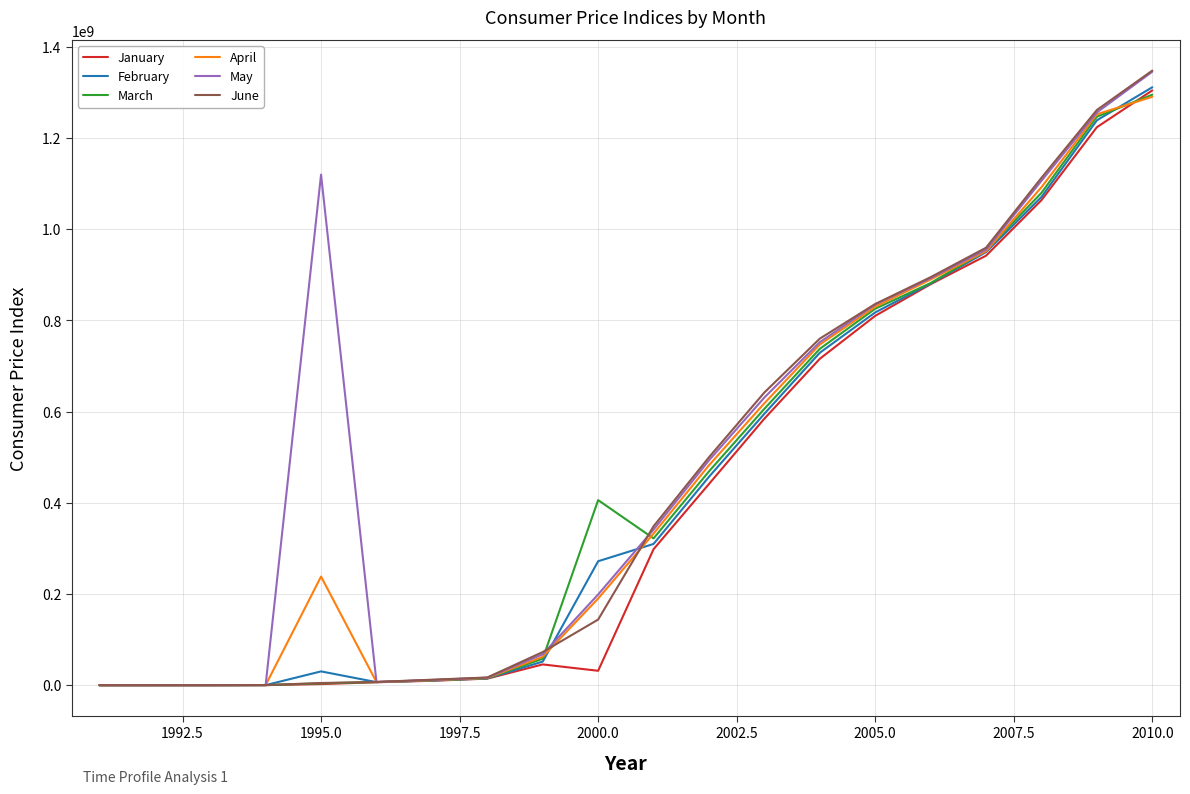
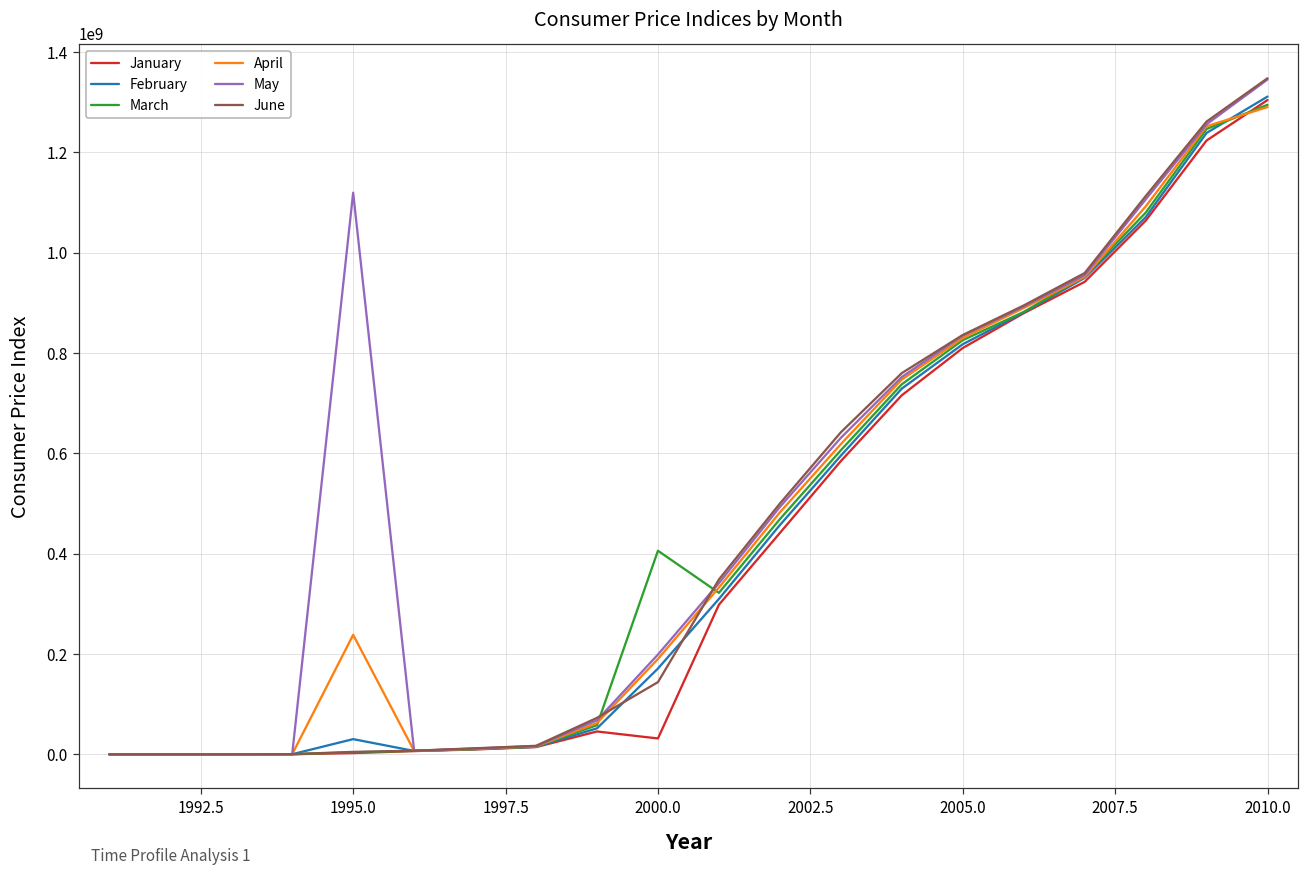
February, 2000.0: 270000000 -> 170000000
